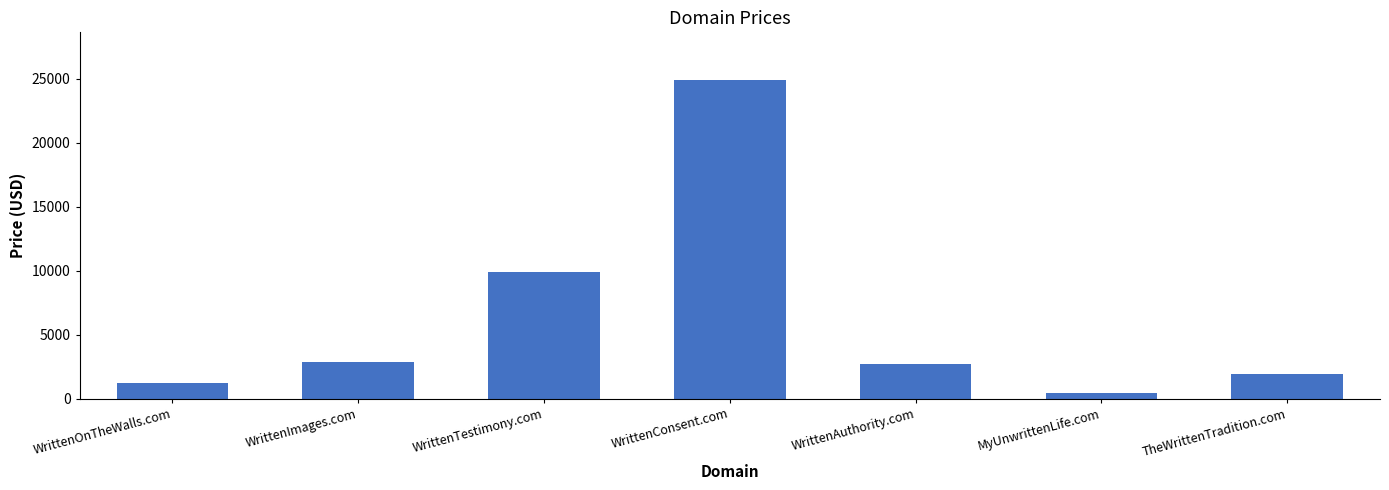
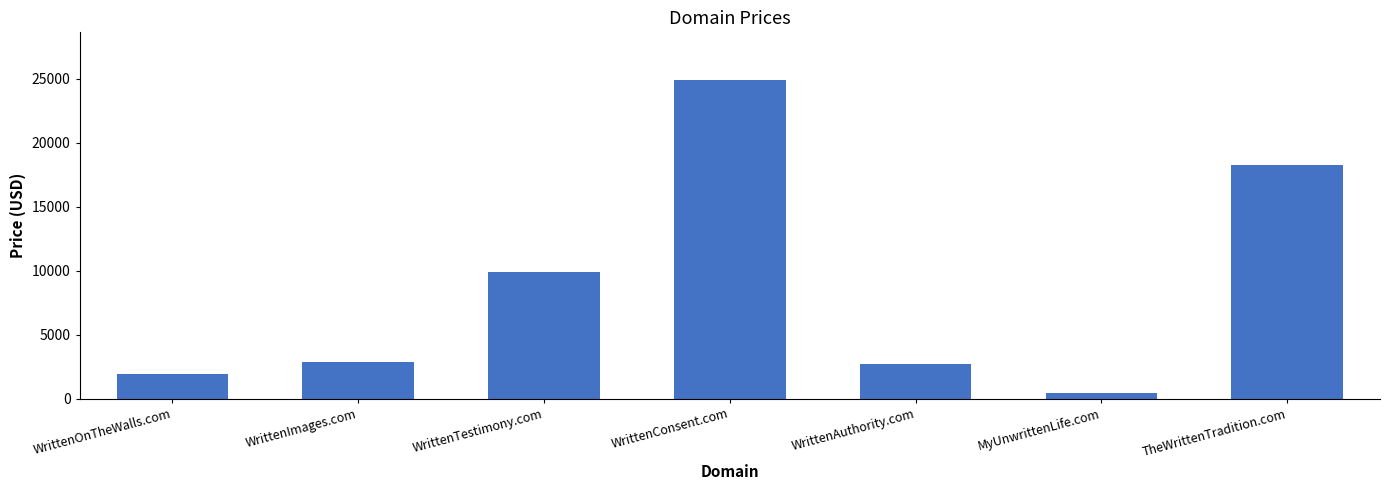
WrittenOnTheWalls.com: 1200 -> 1900
TheWrittenTradition.com: 1900 -> 18200
